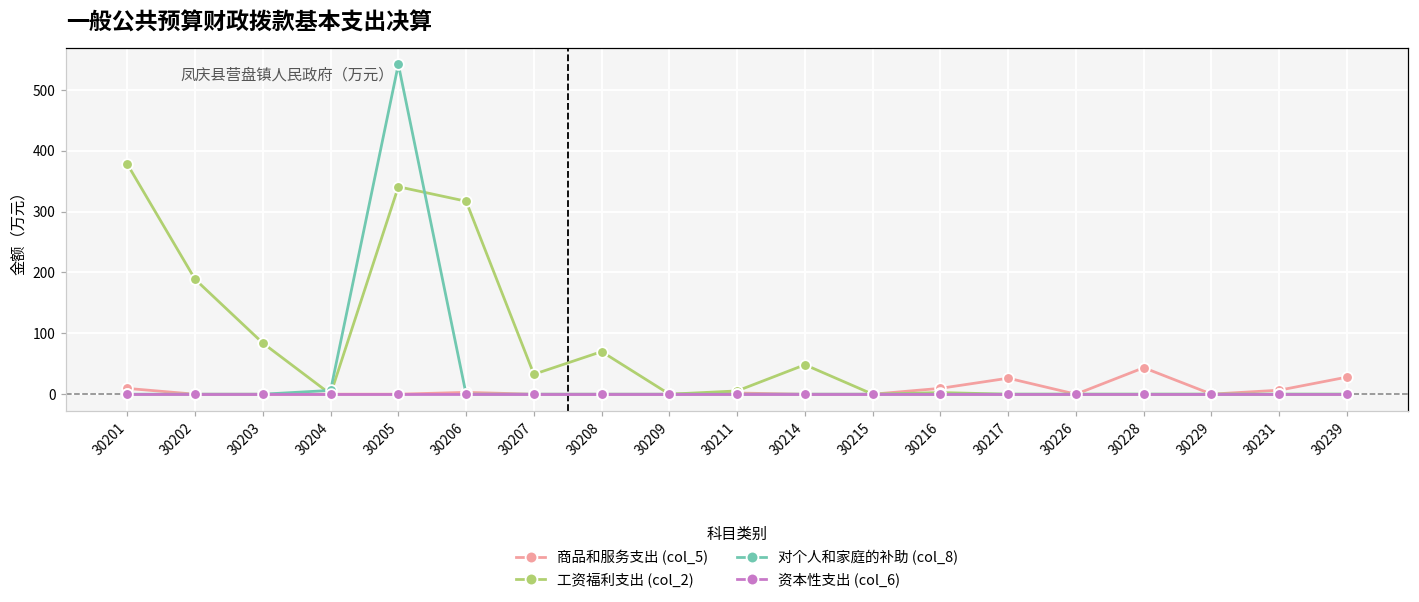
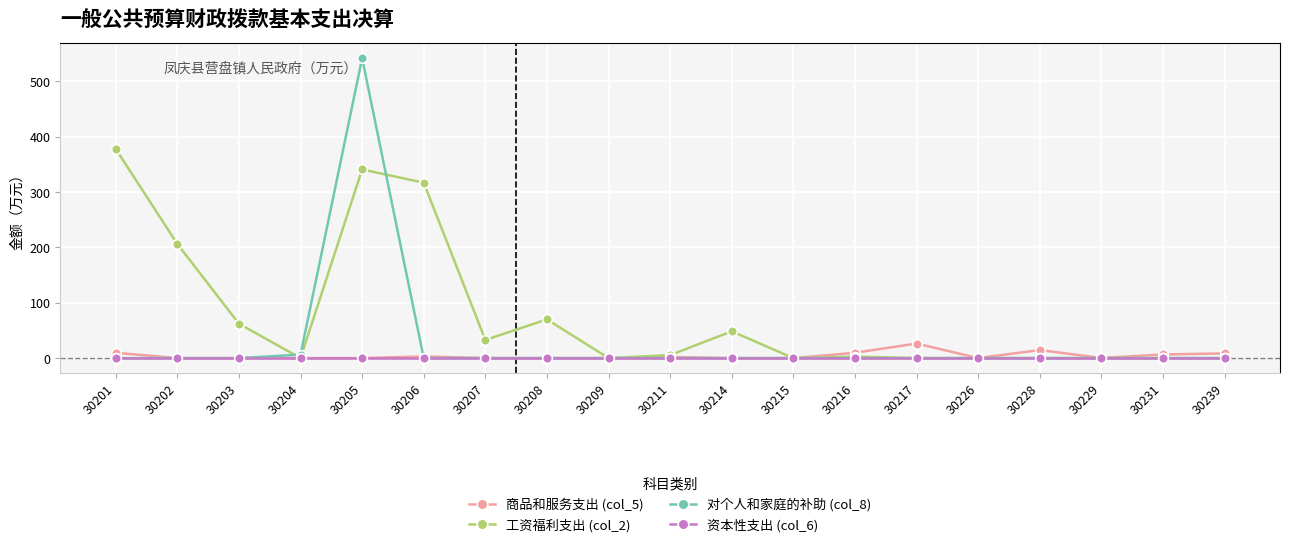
工资福利支出 (col_2), 30202: 190 -> 210
工资福利支出 (col_2), 30203: 80 -> 60
商品和服务支出 (col_5), 30228: 40 -> 10
商品和服务支出 (col_5), 30239: 30 -> 10
